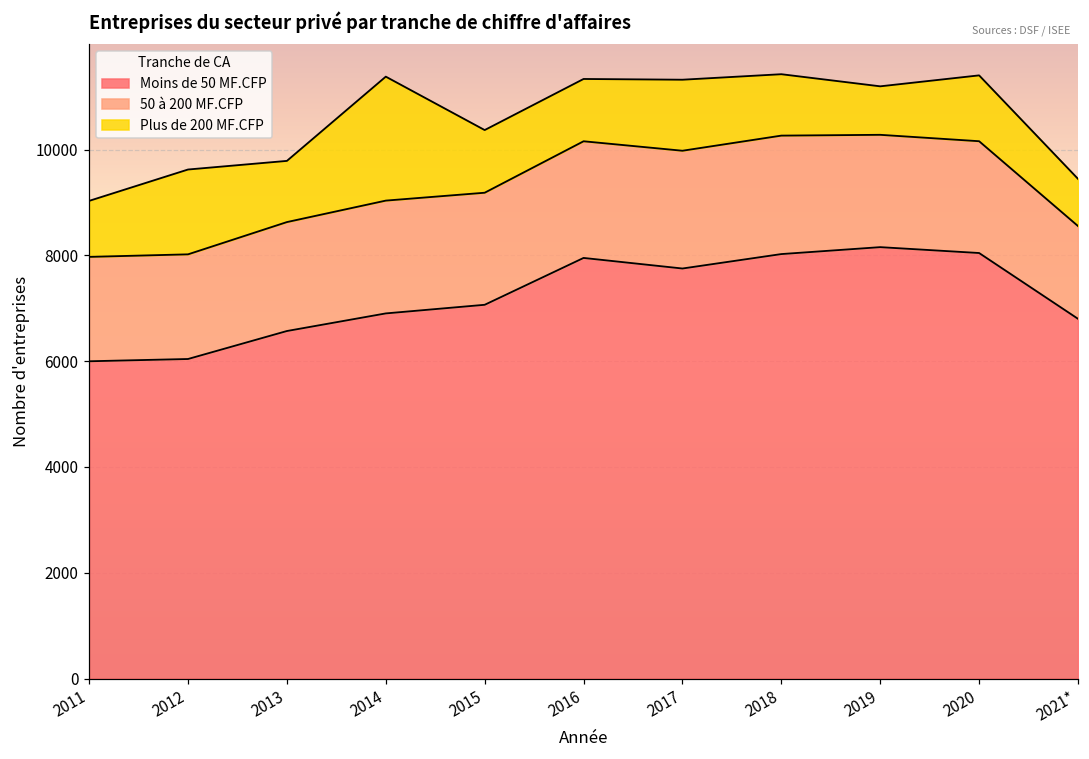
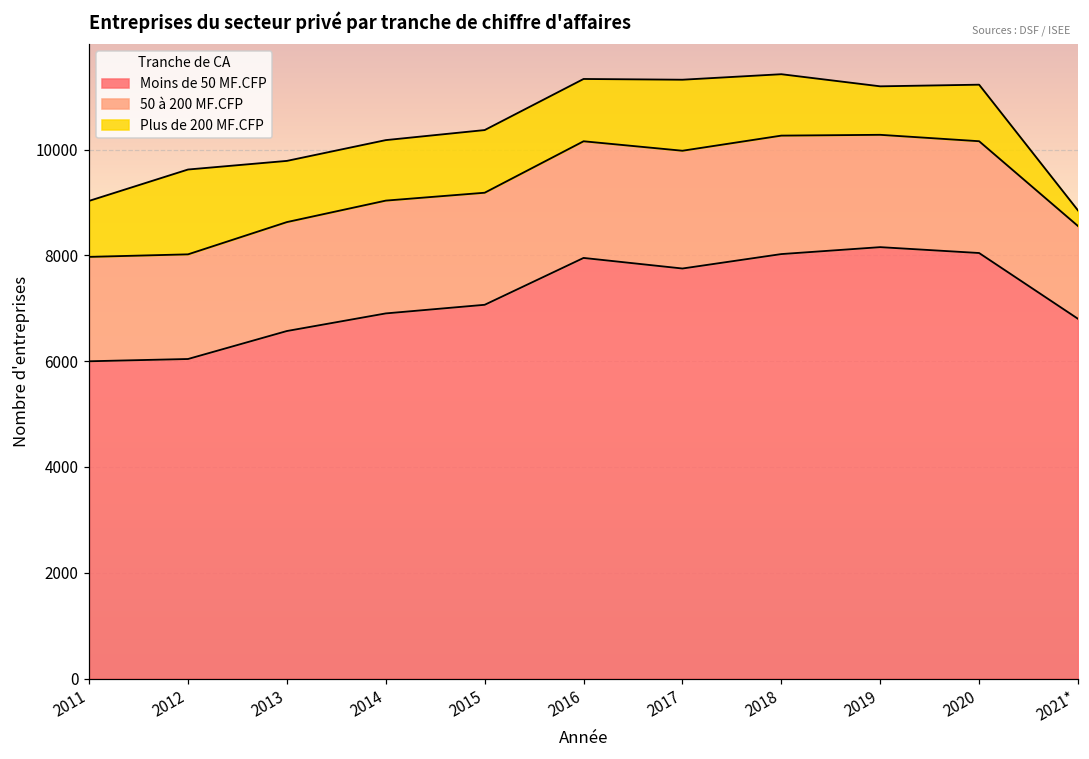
Plus de 200 MF.CFP, 2014: 2300 -> 1100
Plus de 200 MF.CFP, 2020: 1200 -> 1100
Plus de 200 MF.CFP, 2021*: 900 -> 300
